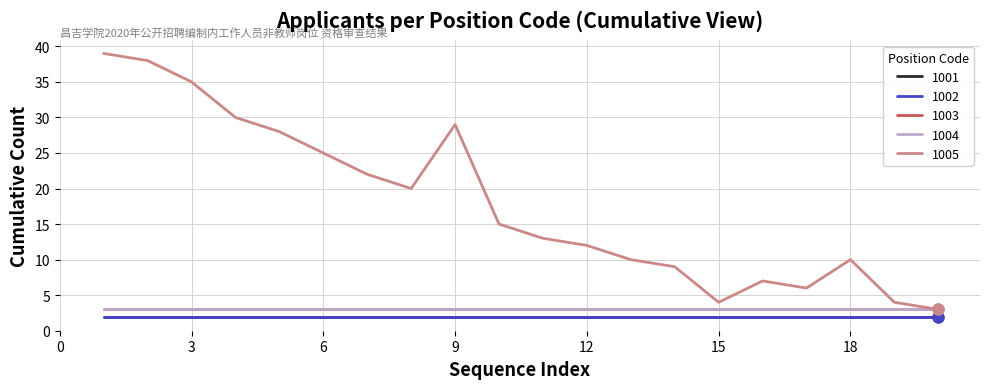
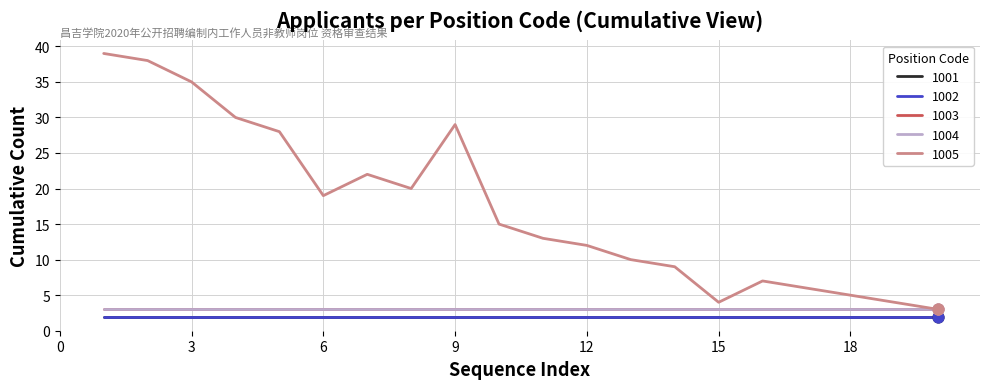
1005, 6: 25 -> 19
1005, 18: 10 -> 5
